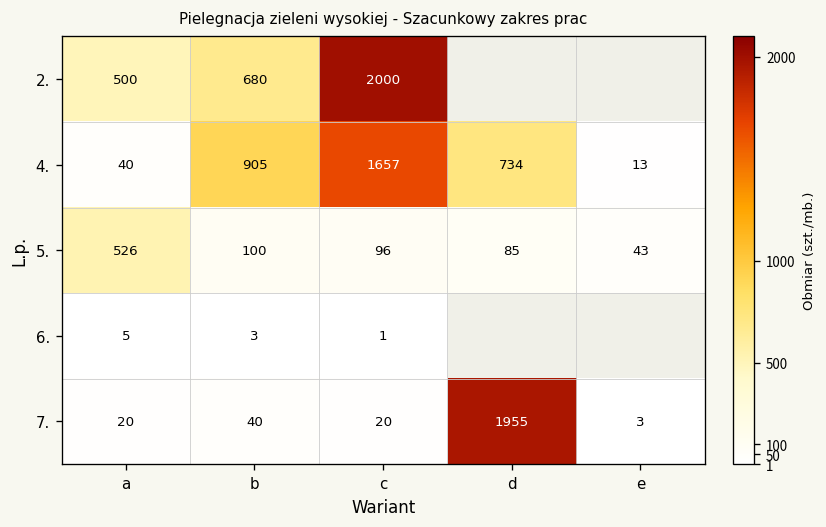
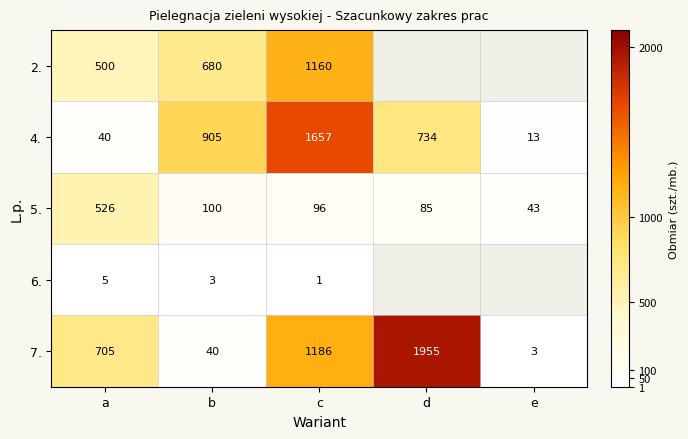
2., c: 2000 -> 1160
7., a: 20 -> 705
7., c: 20 -> 1186
